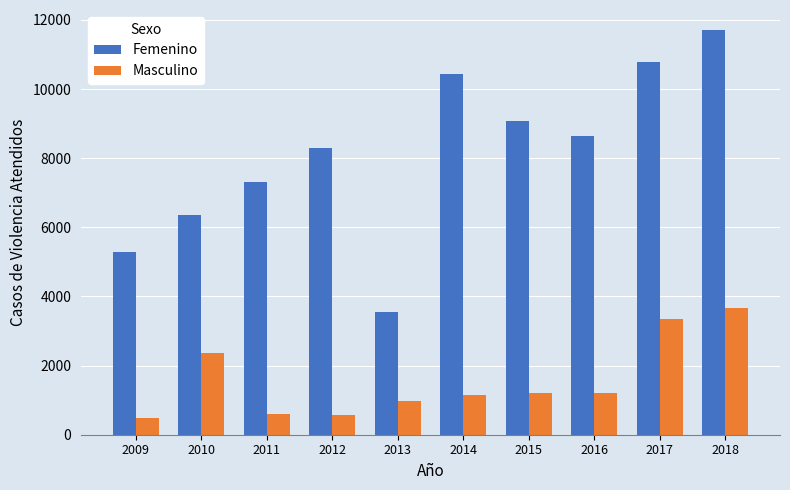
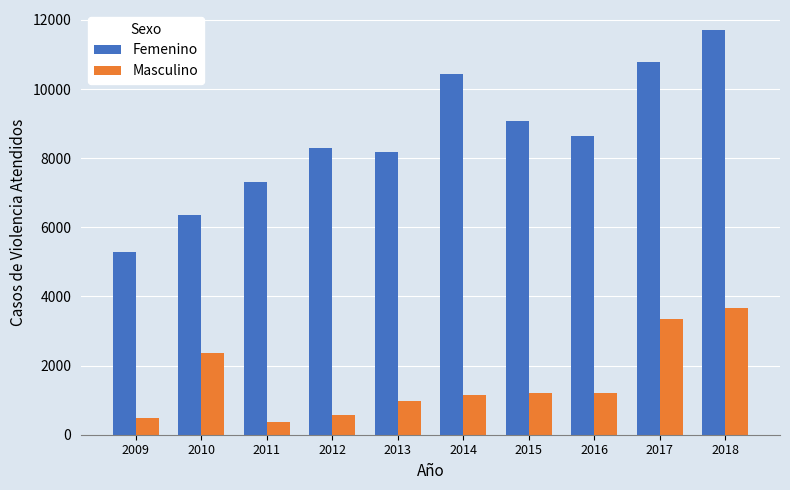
Masculino, 2011: 600 -> 400
Femenino, 2013: 3500 -> 8200
